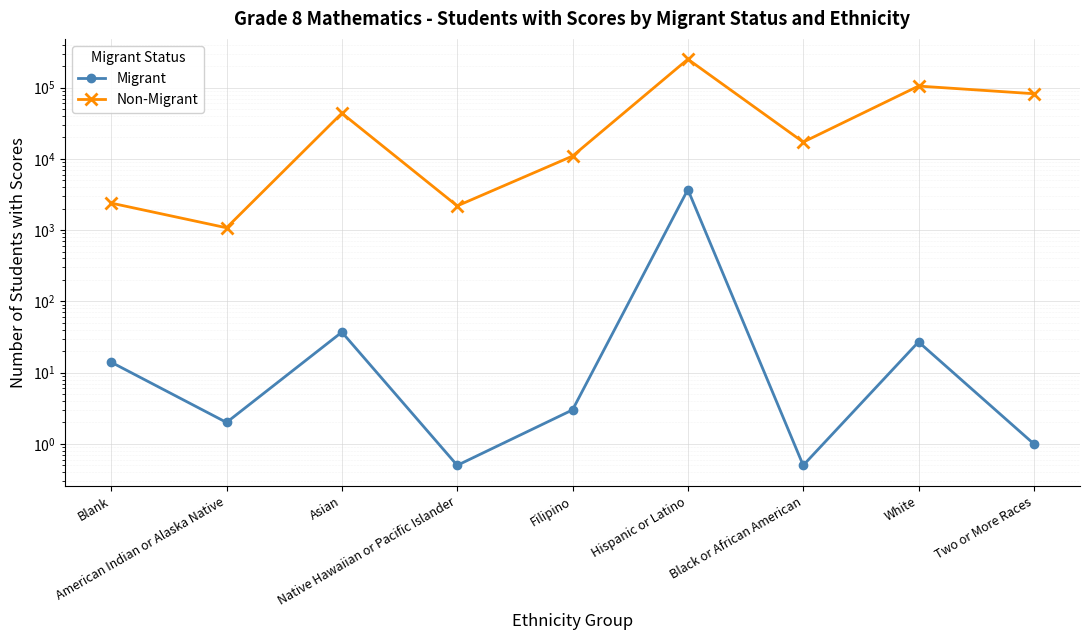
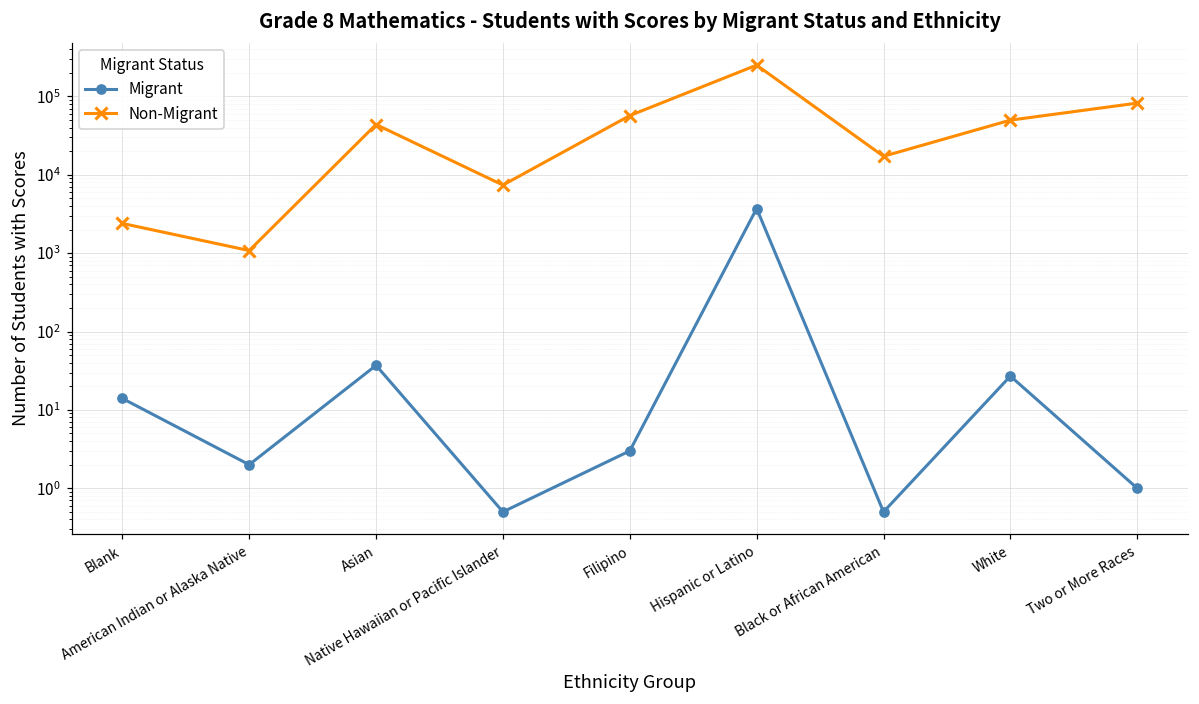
Non-Migrant, Native Hawaiian or Pacific Islander: 2200 -> 7000
Non-Migrant, Filipino: 11000 -> 60000
Non-Migrant, White: 110000 -> 50000
